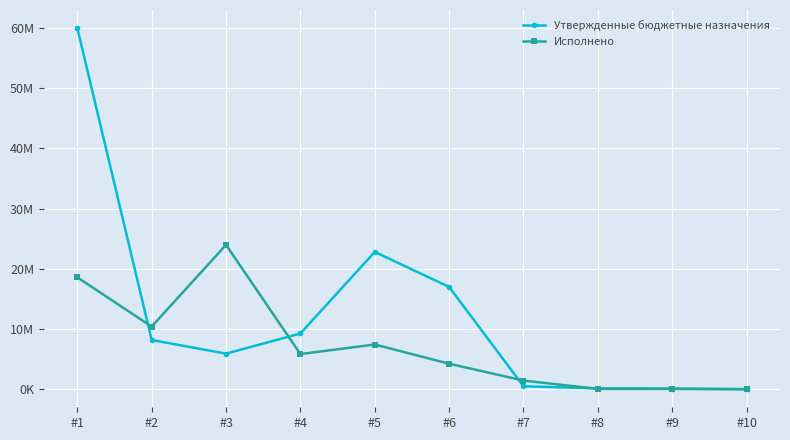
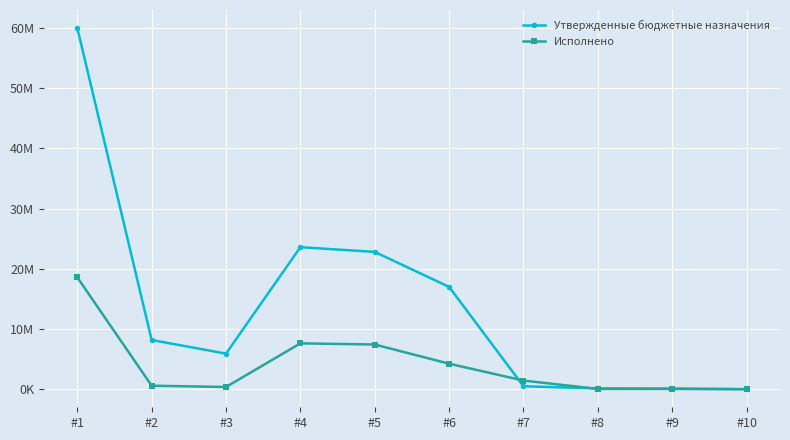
Исполнено, #2: 10000000 -> 1000000
Исполнено, #3: 24000000 -> 0
Утвержденные бюджетные назначения, #4: 9000000 -> 24000000
Исполнено, #4: 6000000 -> 8000000
